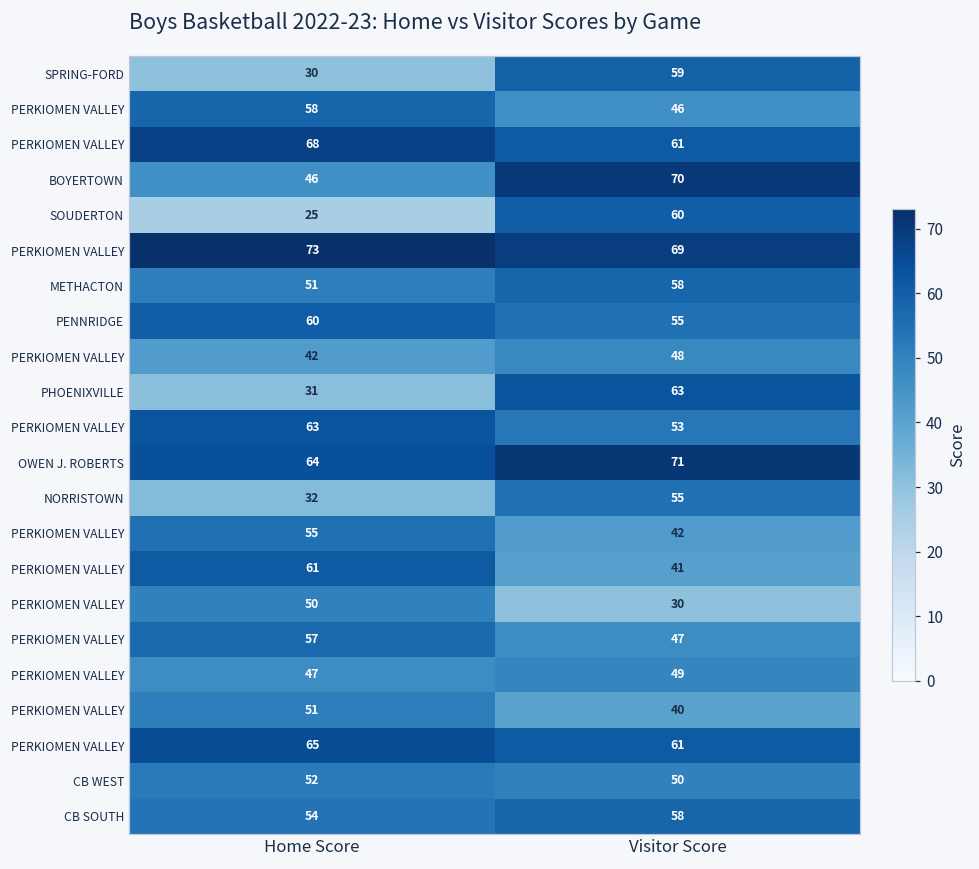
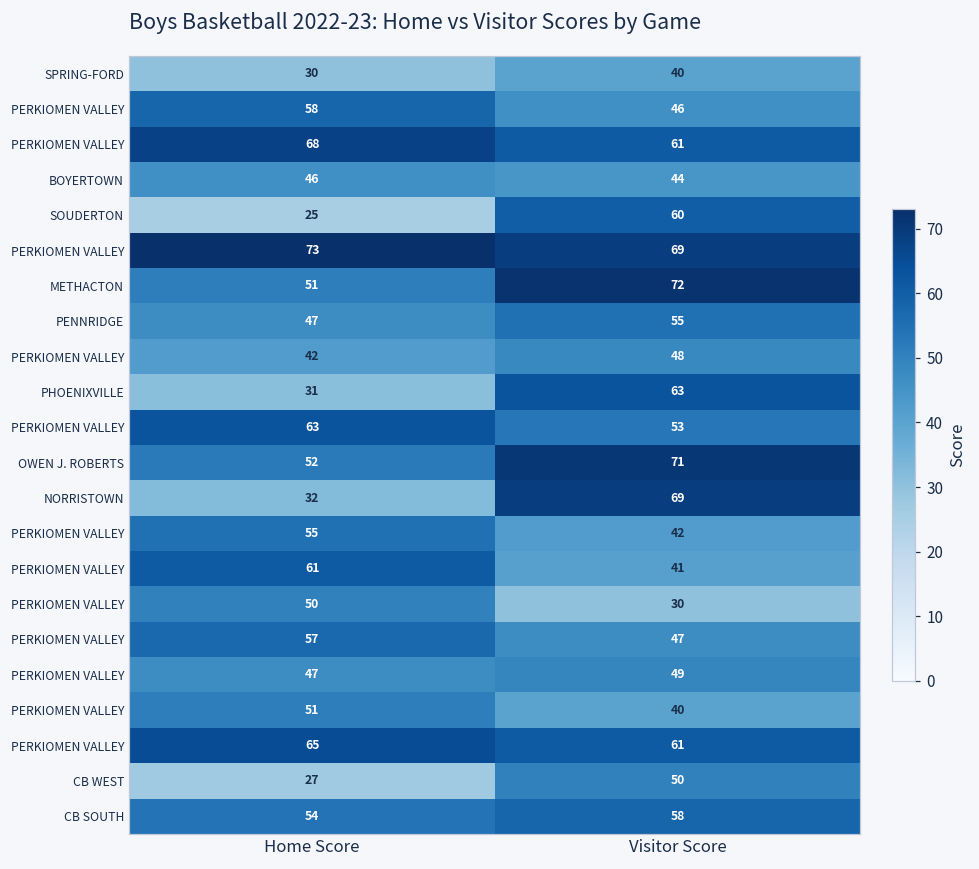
SPRING-FORD, Visitor Score: 59 -> 40
BOYERTOWN, Visitor Score: 70 -> 44
METHACTON, Visitor Score: 58 -> 72
PENNRIDGE, Home Score: 60 -> 47
OWEN J. ROBERTS, Home Score: 64 -> 52
NORRISTOWN, Visitor Score: 55 -> 69
CB WEST, Home Score: 52 -> 27
